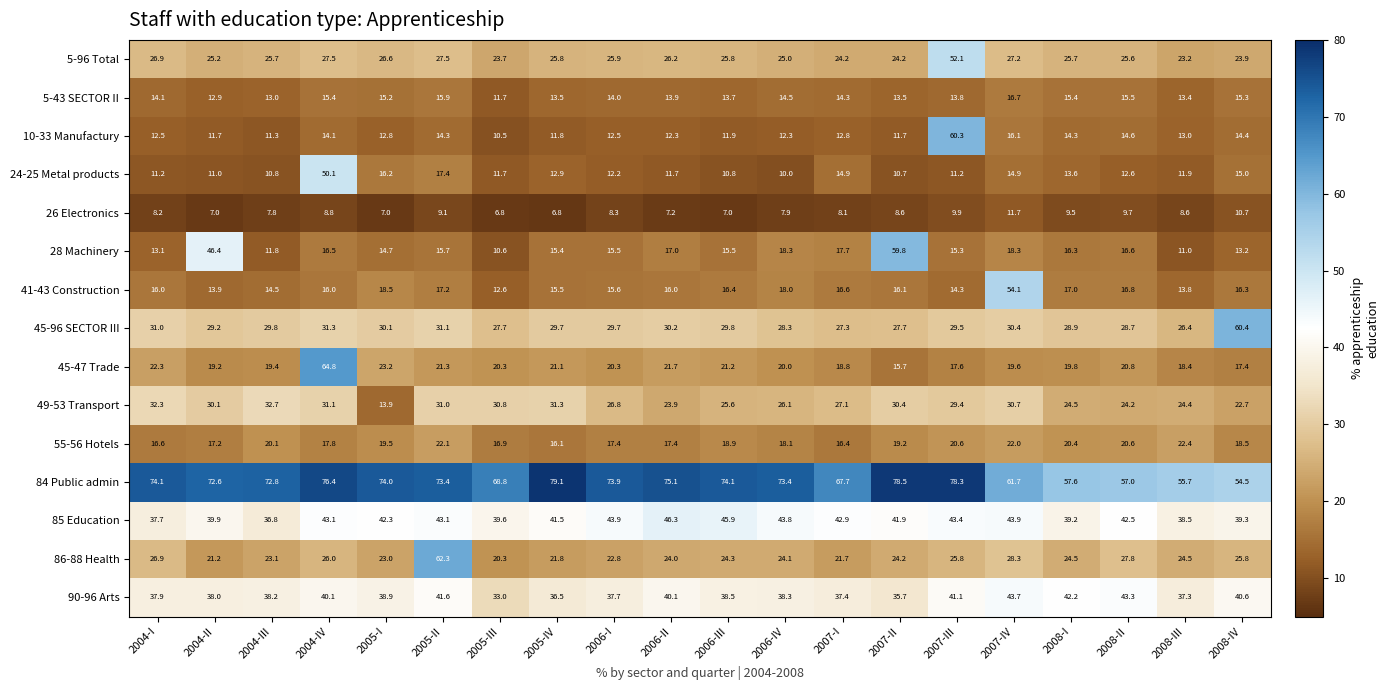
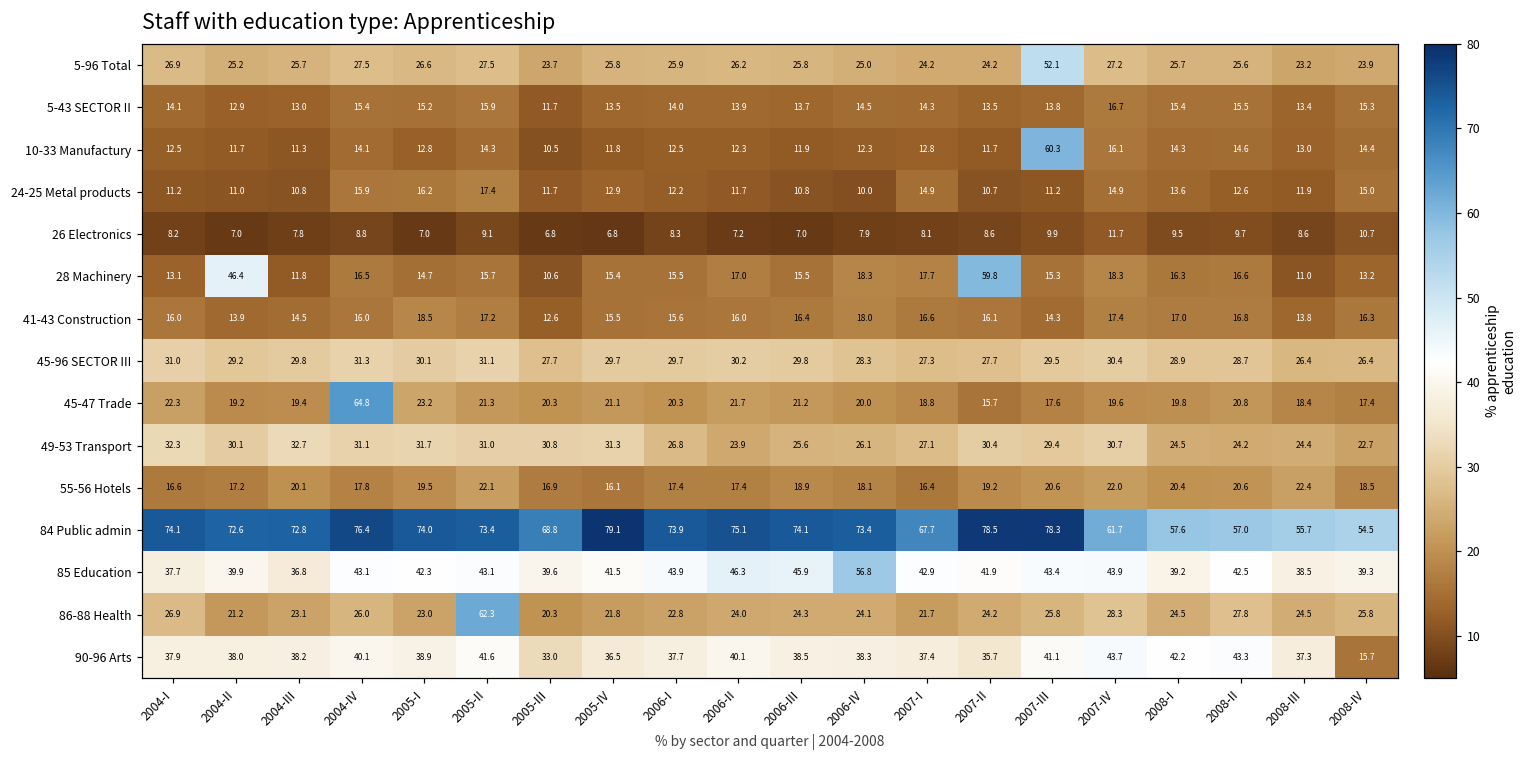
24-25 Metal products, 2004-IV: 50.1 -> 15.9
41-43 Construction, 2007-IV: 54.1 -> 17.4
45-96 SECTOR III, 2008-IV: 60.4 -> 26.4
49-53 Transport, 2005-I: 13.9 -> 31.7
85 Education, 2006-IV: 43.8 -> 56.8
90-96 Arts, 2008-IV: 40.6 -> 15.7
